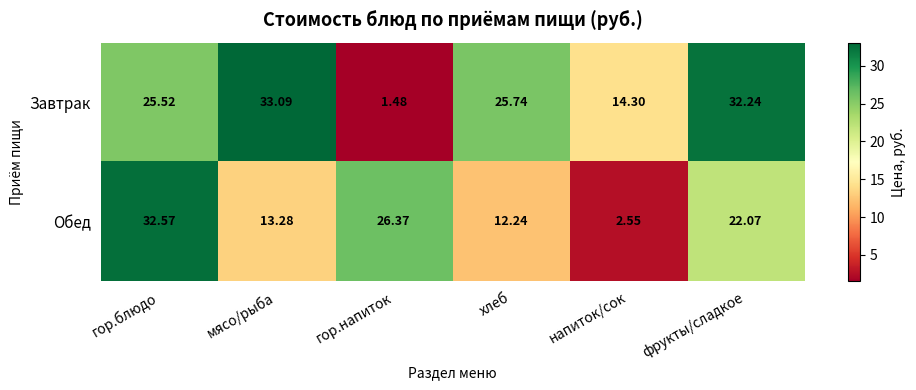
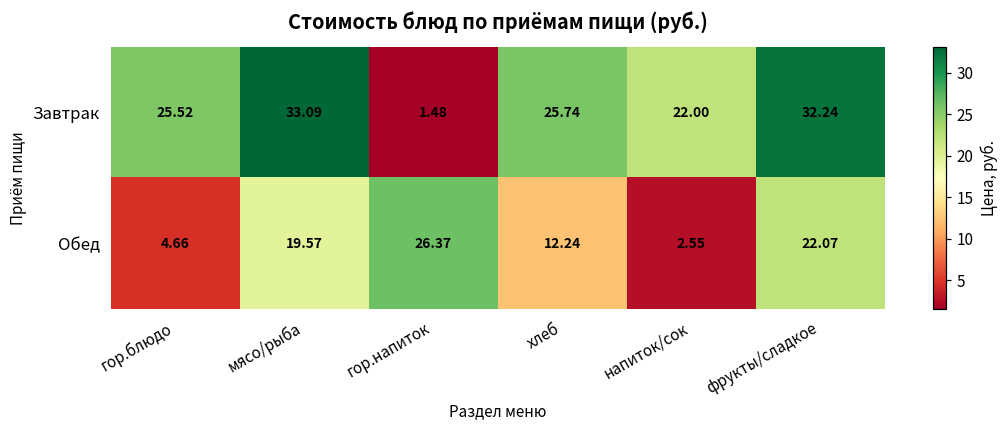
Завтрак, напиток/сок: 14.30 -> 22.00
Обед, гор.блюдо: 32.57 -> 4.66
Обед, мясо/рыба: 13.28 -> 19.57
